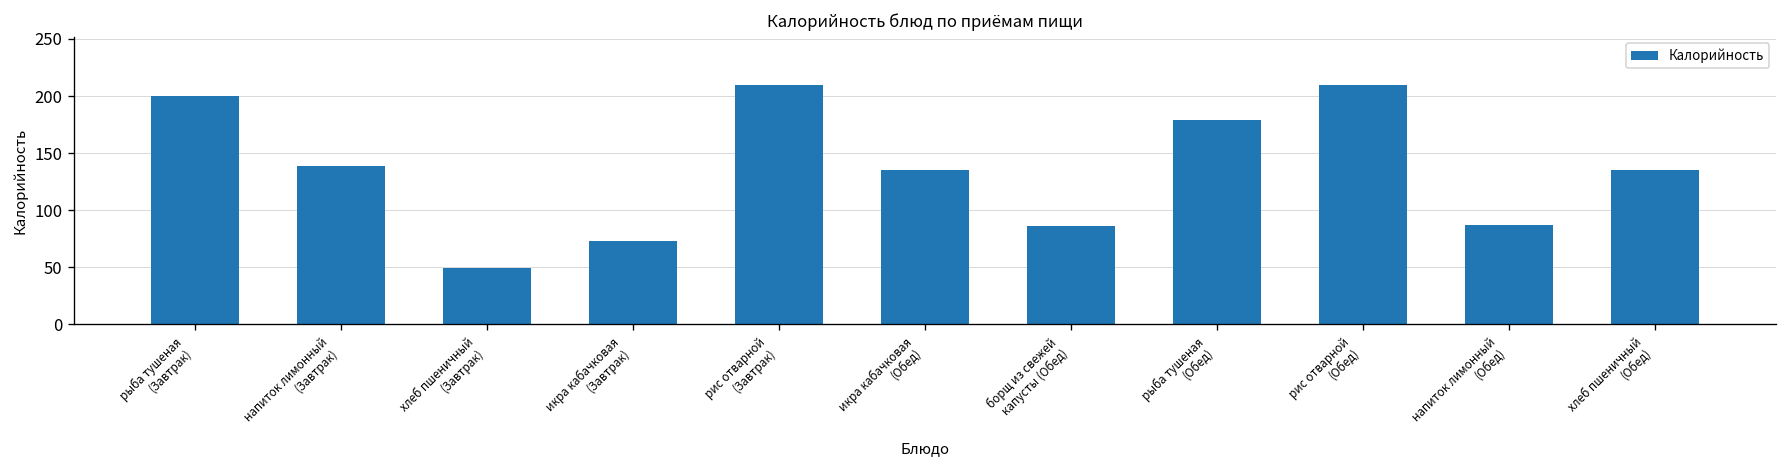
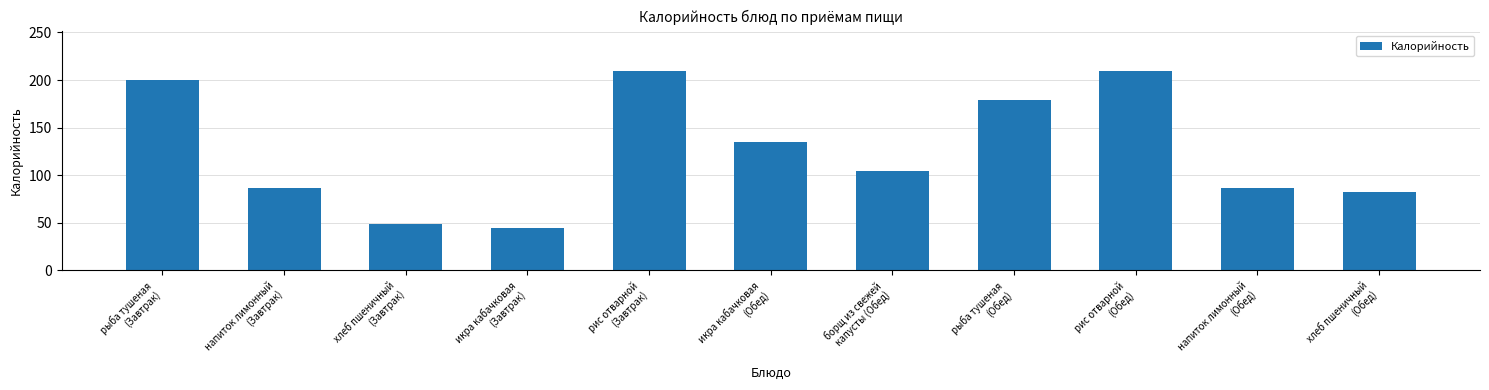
напиток лимонный (Завтрак): 140 -> 90
икра кабачковая (Завтрак): 70 -> 40
борщ из свежей капусты (Обед): 90 -> 100
хлеб пшеничный (Обед): 140 -> 80
